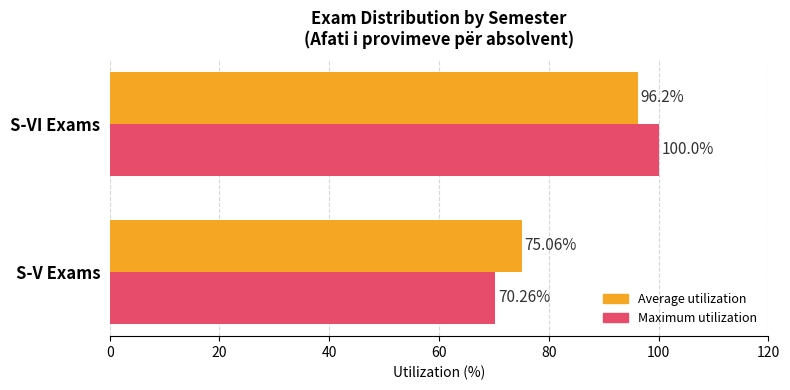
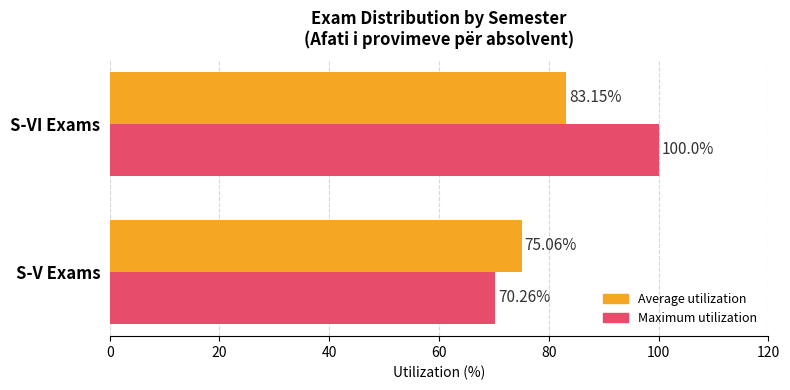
Average utilization, S-VI Exams: 96.2% -> 83.15%
